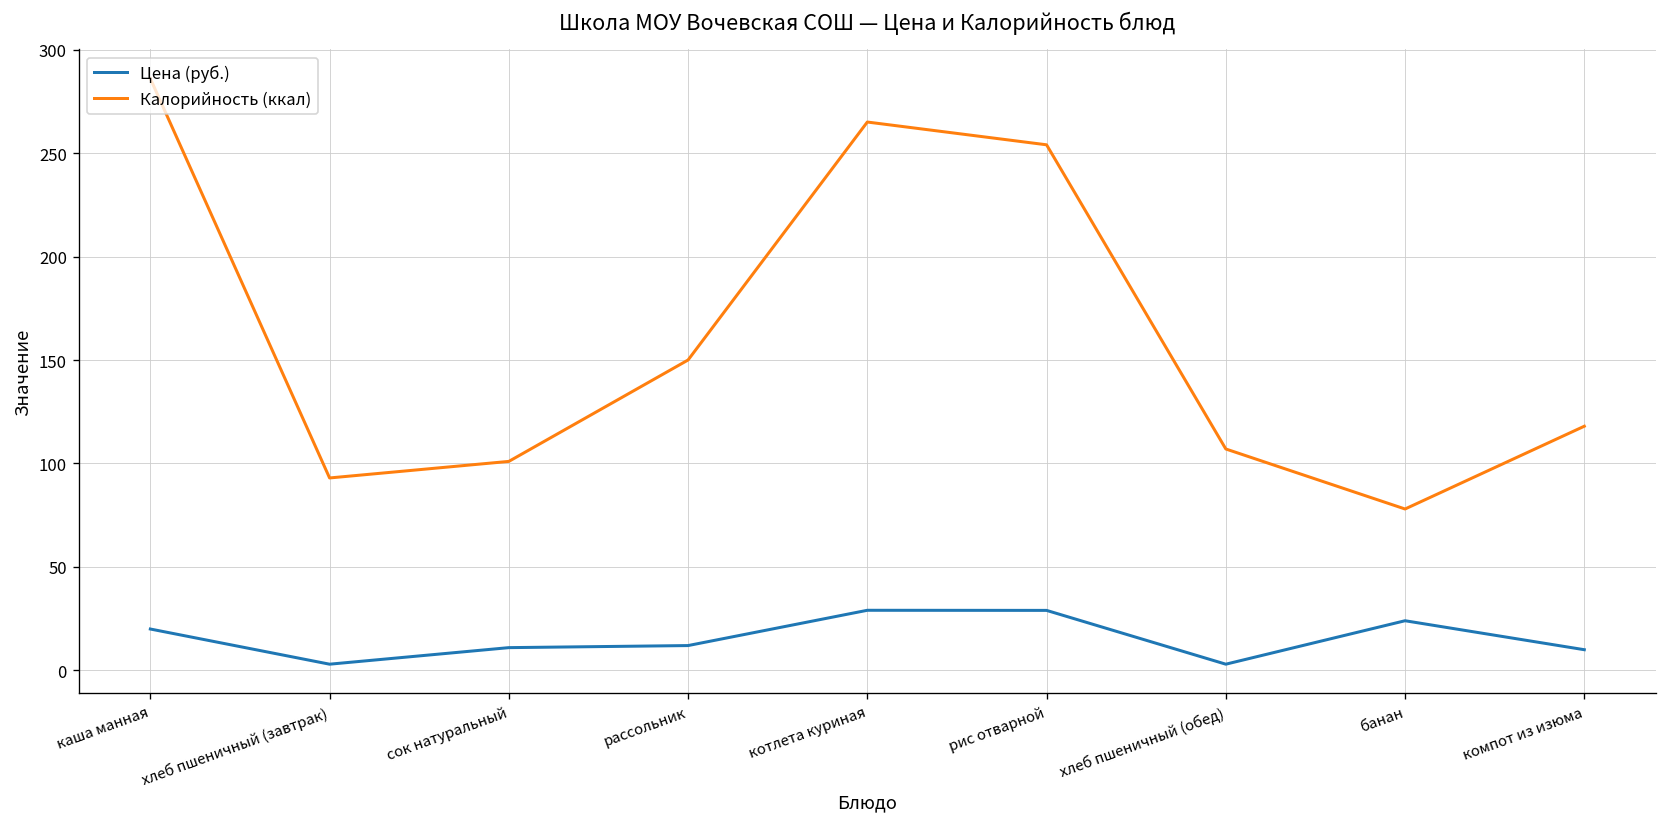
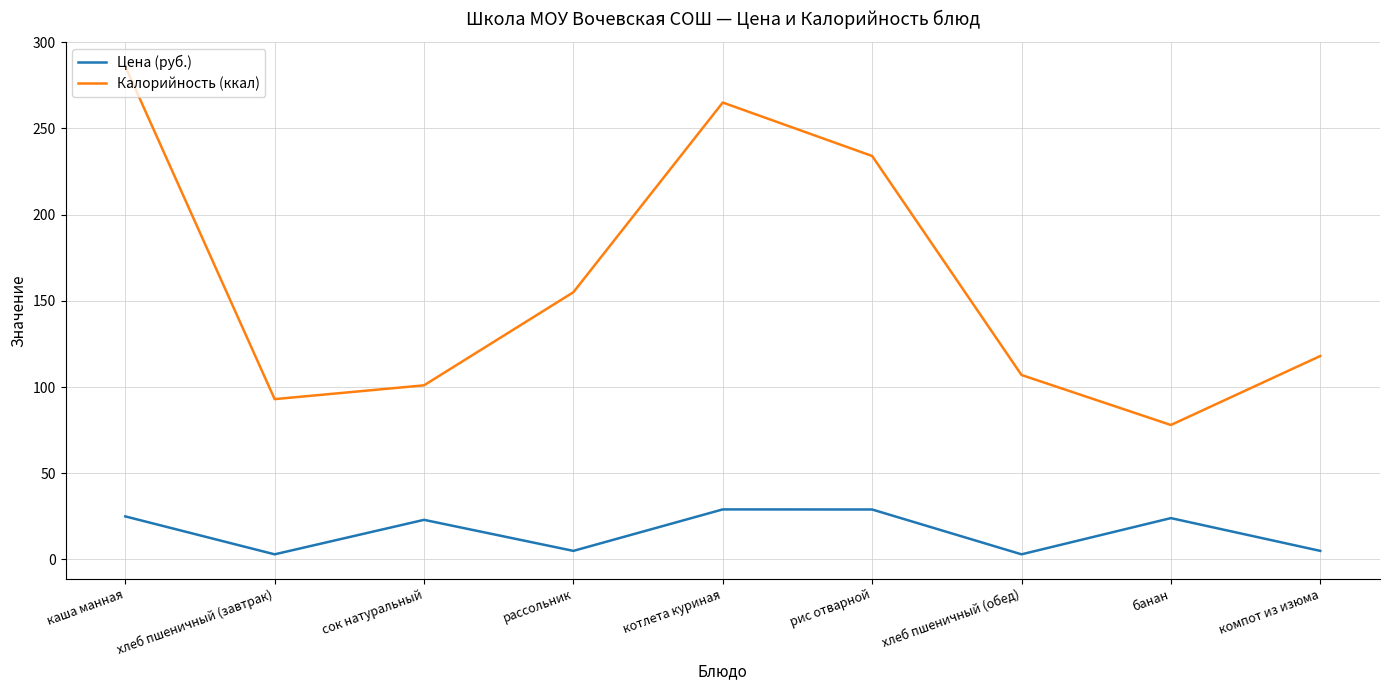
Цена (руб.), каша манная: 20 -> 25
Цена (руб.), сок натуральный: 11 -> 23
Цена (руб.), рассольник: 12 -> 5
Калорийность (ккал), рассольник: 150 -> 155
Калорийность (ккал), рис отварной: 254 -> 234
Цена (руб.), компот из изюма: 10 -> 5
